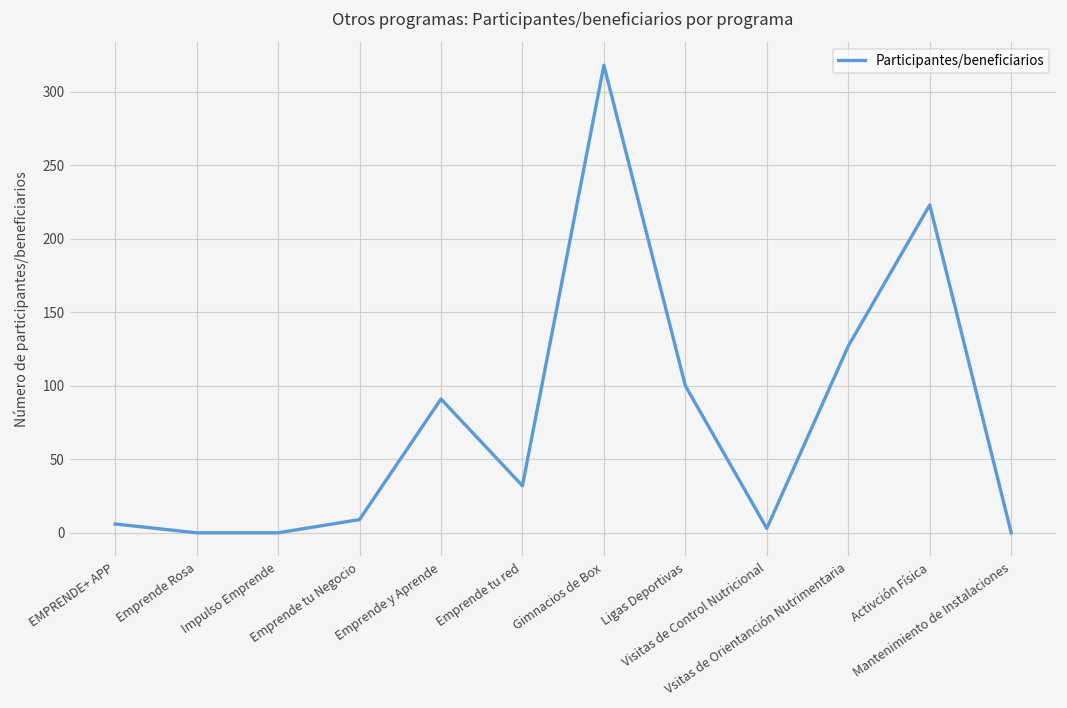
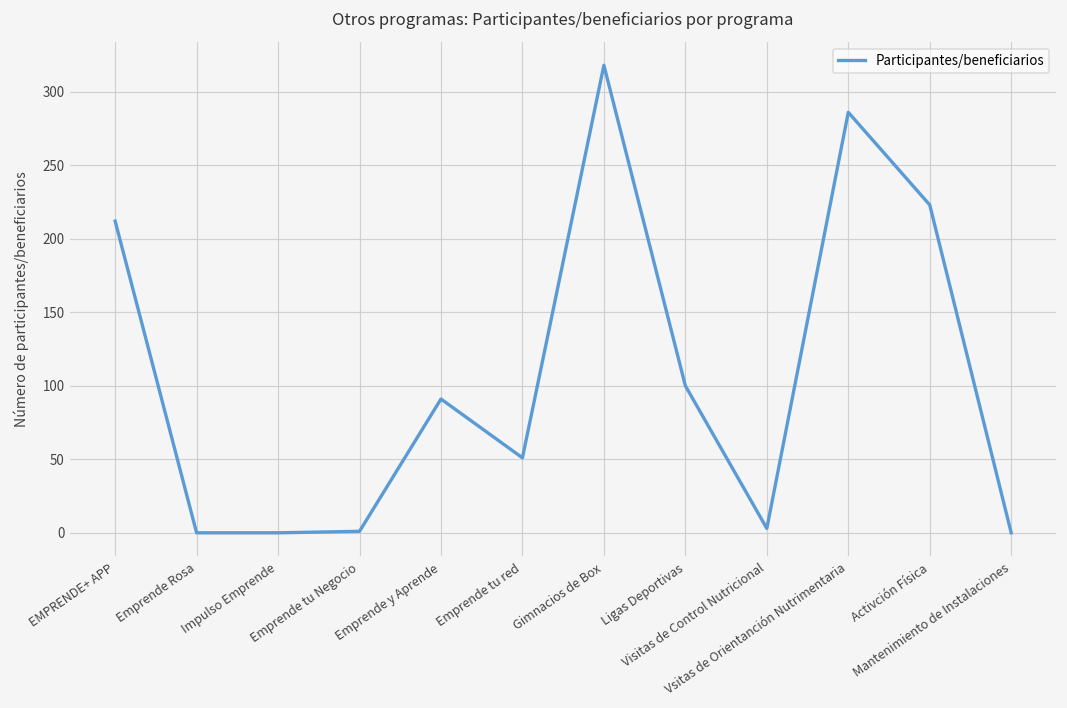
EMPRENDE+ APP: 6 -> 212
Emprende tu Negocio: 9 -> 1
Emprende tu red: 32 -> 51
Vsitas de Orientanción Nutrimentaria: 127 -> 286
